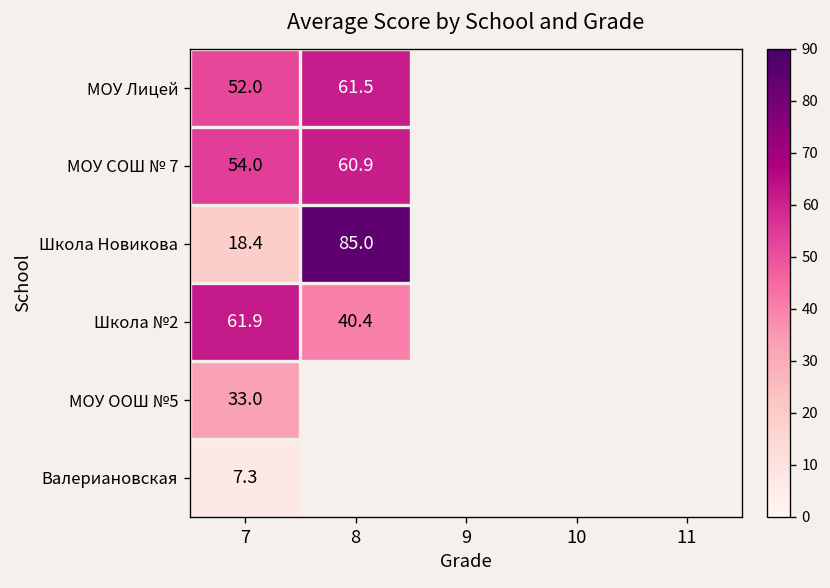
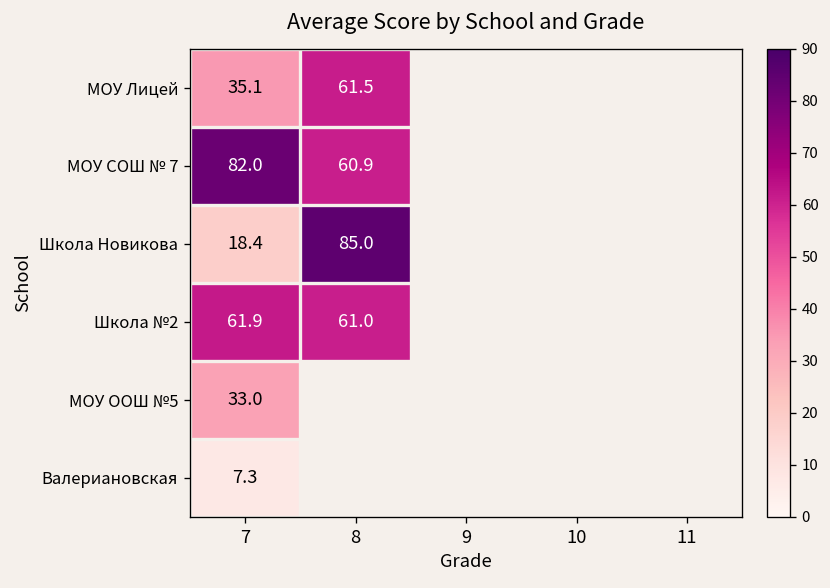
МОУ Лицей, 7: 52.0 -> 35.1
МОУ СОШ № 7, 7: 54.0 -> 82.0
Школа №2, 8: 40.4 -> 61.0
